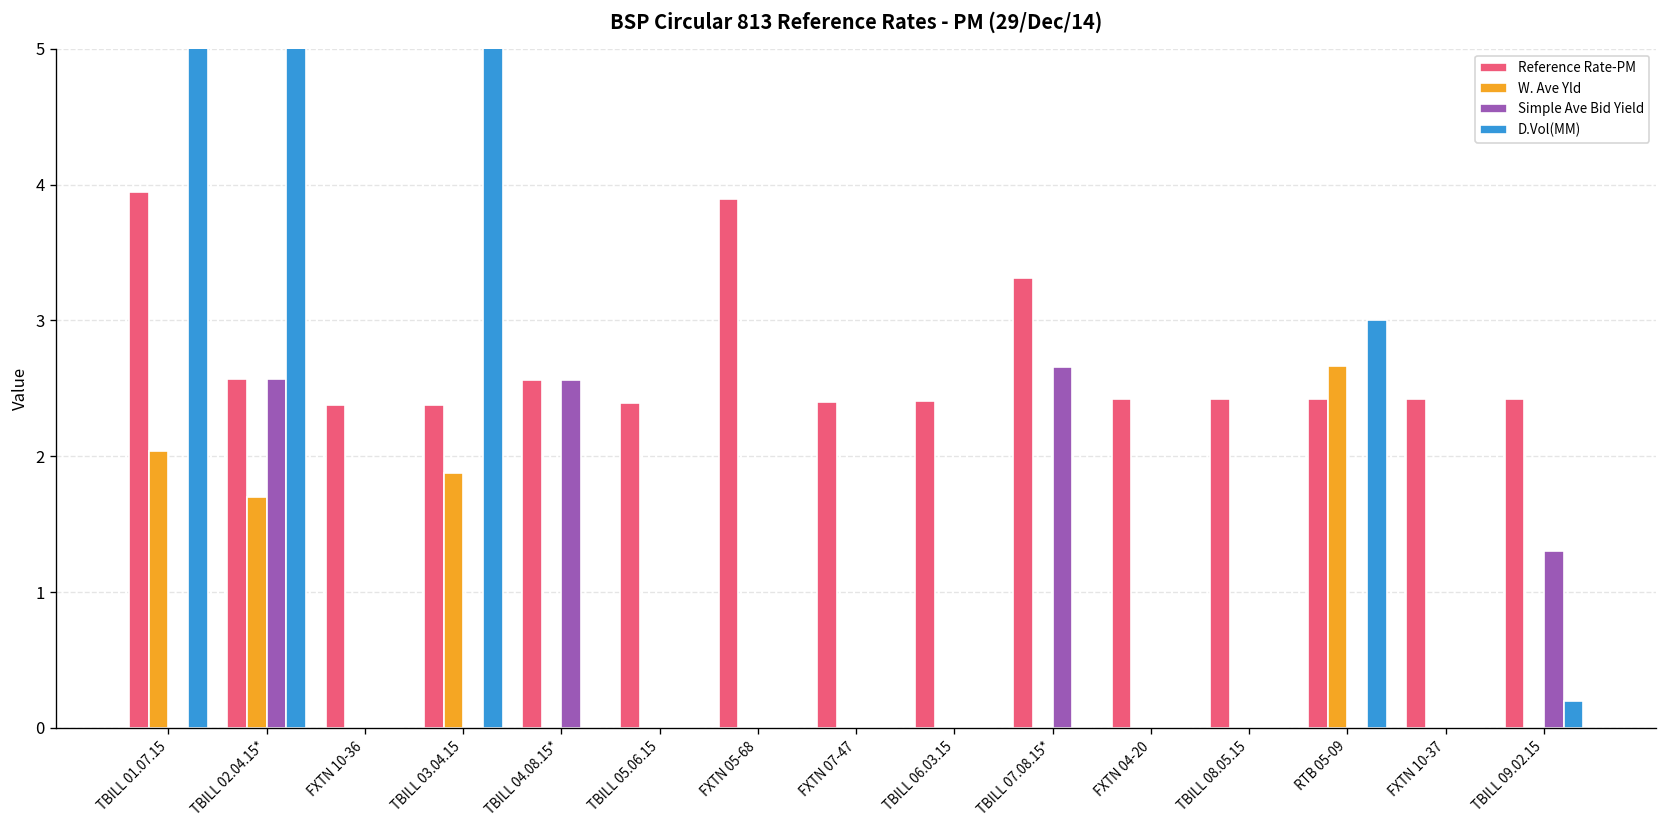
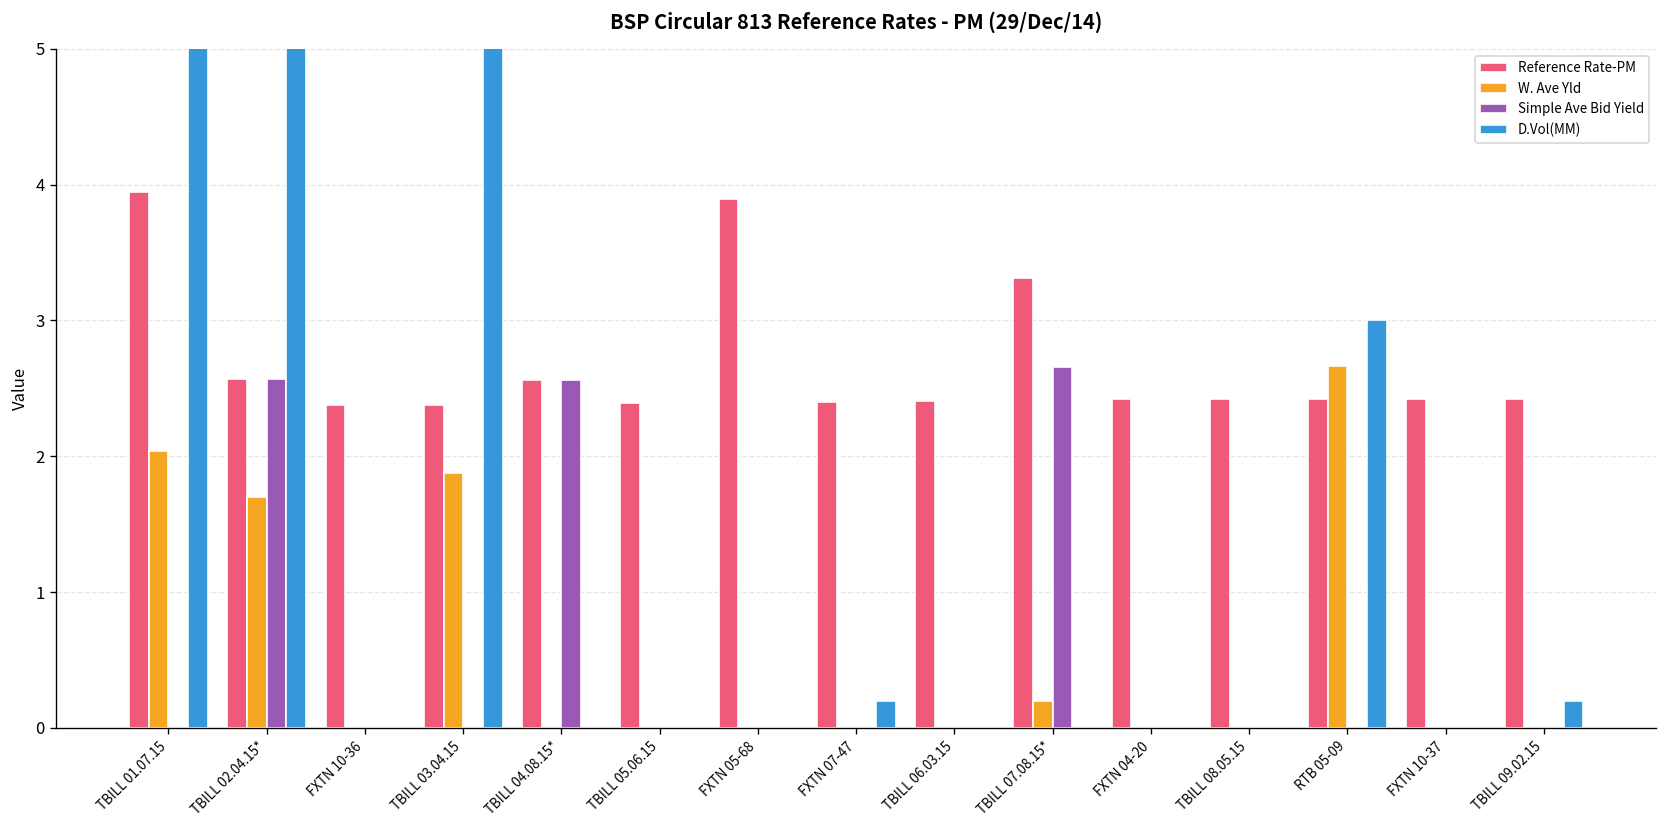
D.Vol(MM), FXTN 07-47: 0.0 -> 0.2
W. Ave Yld, TBILL 07.08.15*: 0.0 -> 0.2
Simple Ave Bid Yield, TBILL 09.02.15: 1.3 -> 0.0
